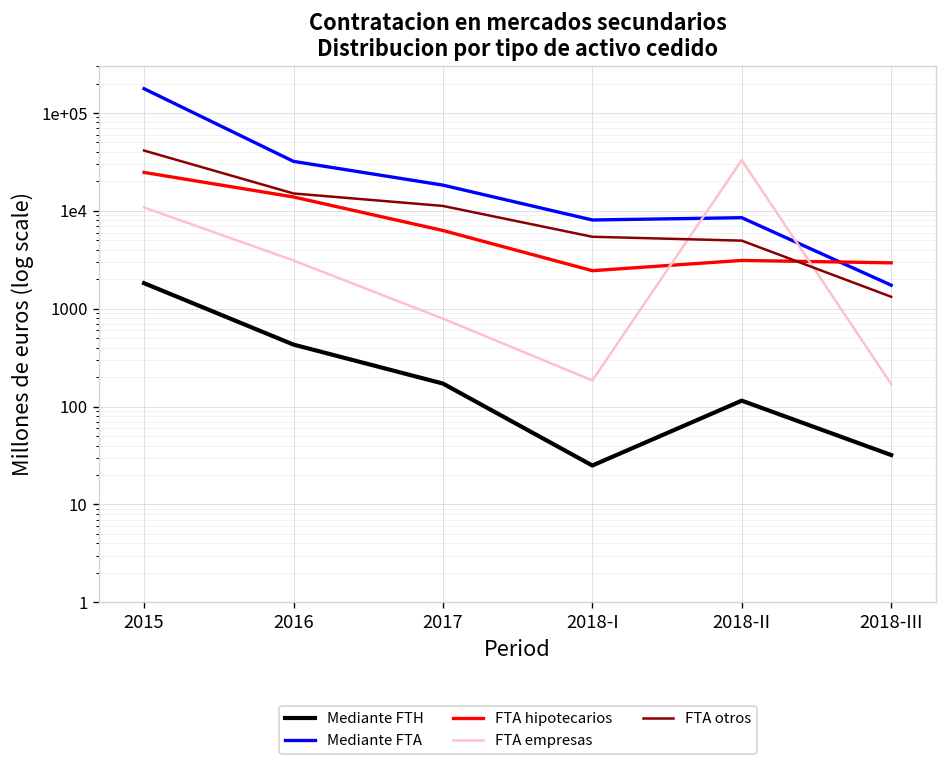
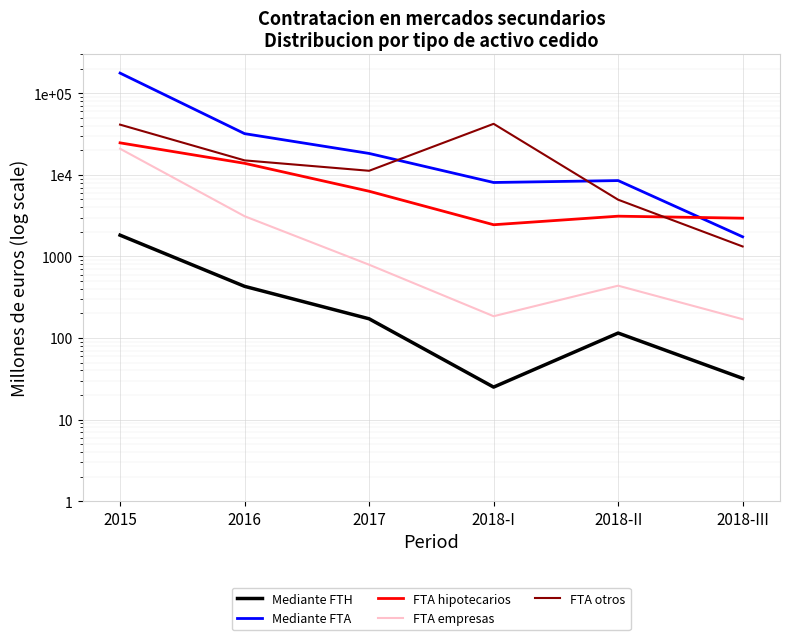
FTA empresas, 2015: 11000 -> 21000
FTA otros, 2018-I: 5000 -> 40000
FTA empresas, 2018-II: 33000 -> 400
